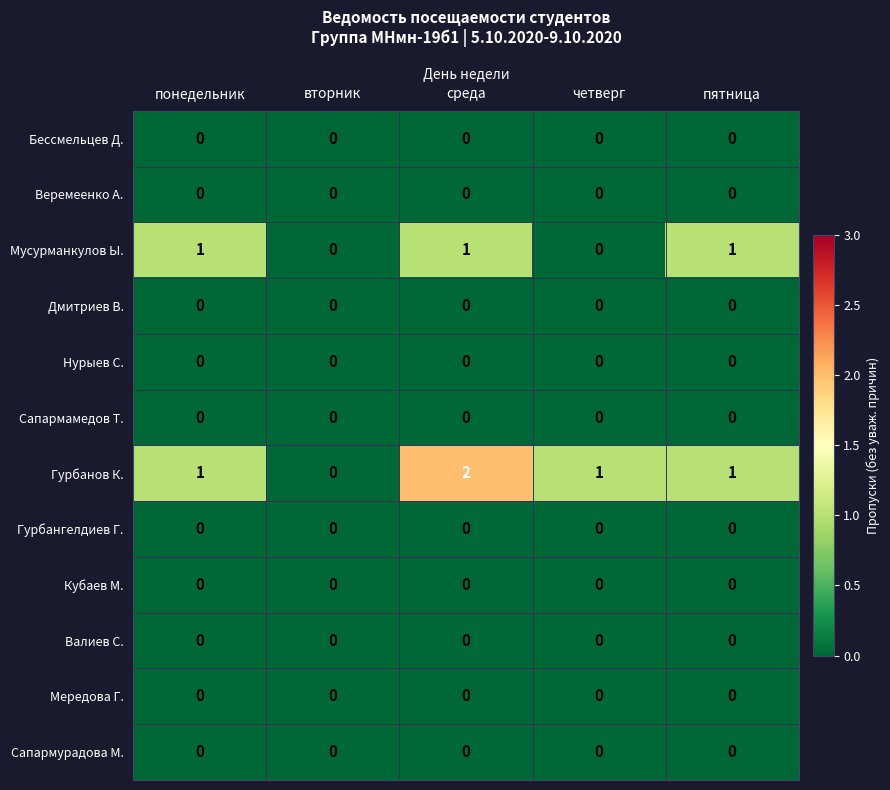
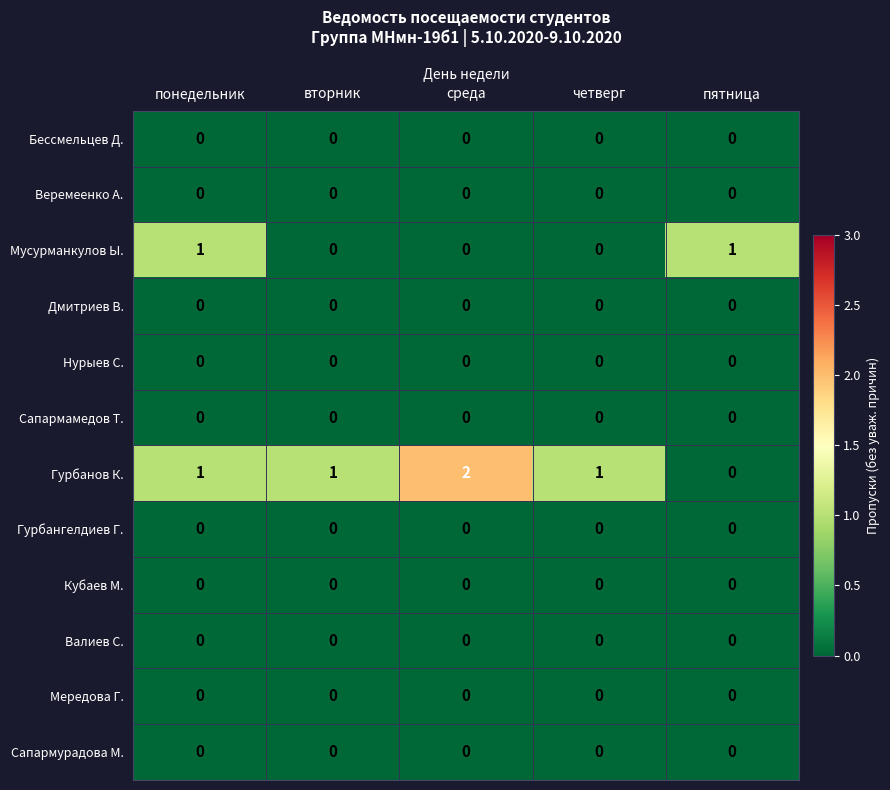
Мусурманкулов Ы., среда: 1 -> 0
Гурбанов К., вторник: 0 -> 1
Гурбанов К., пятница: 1 -> 0
